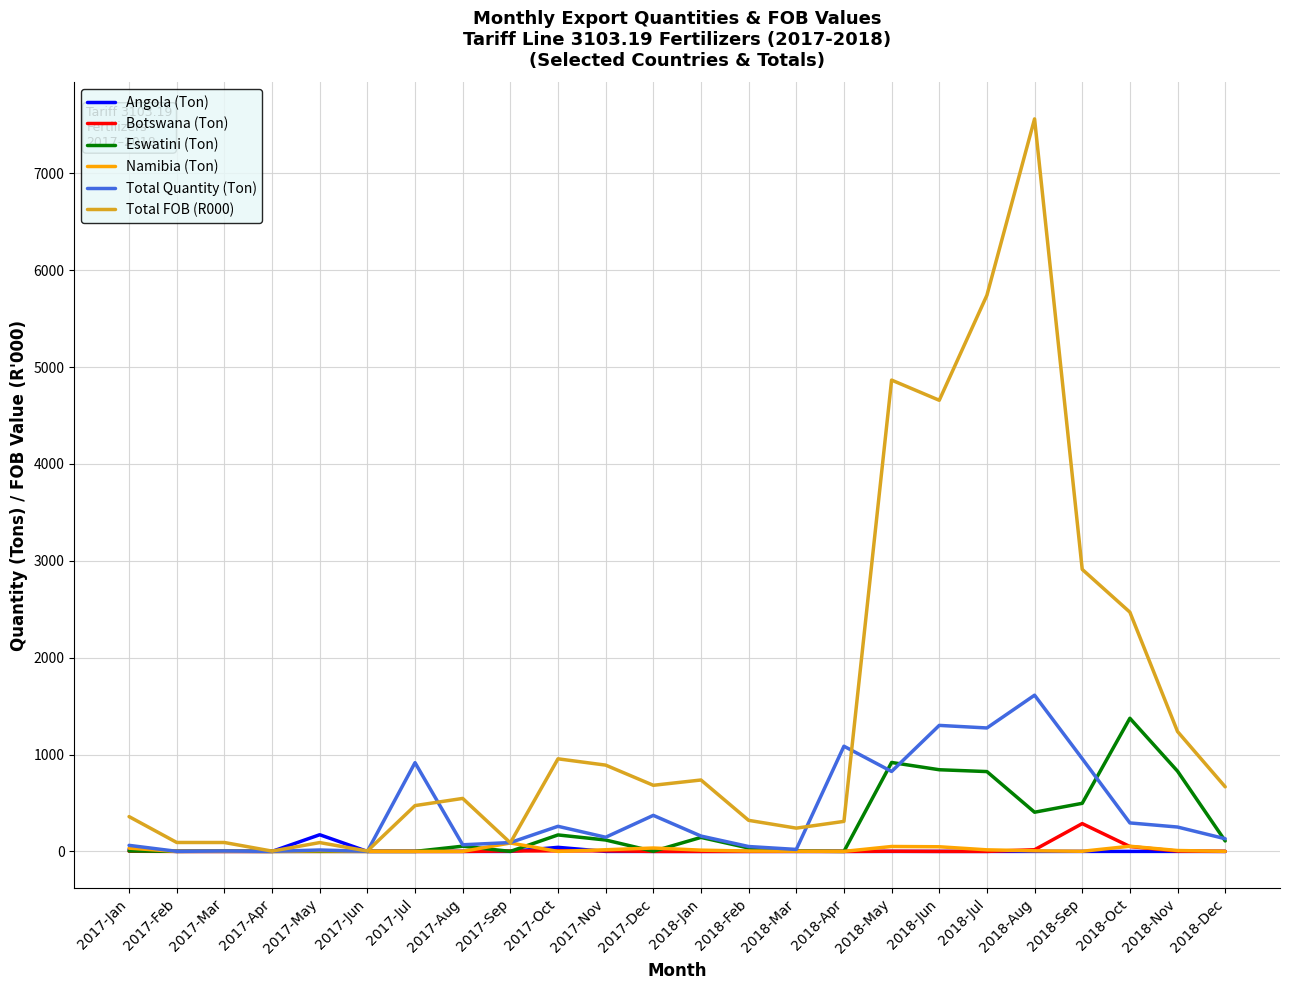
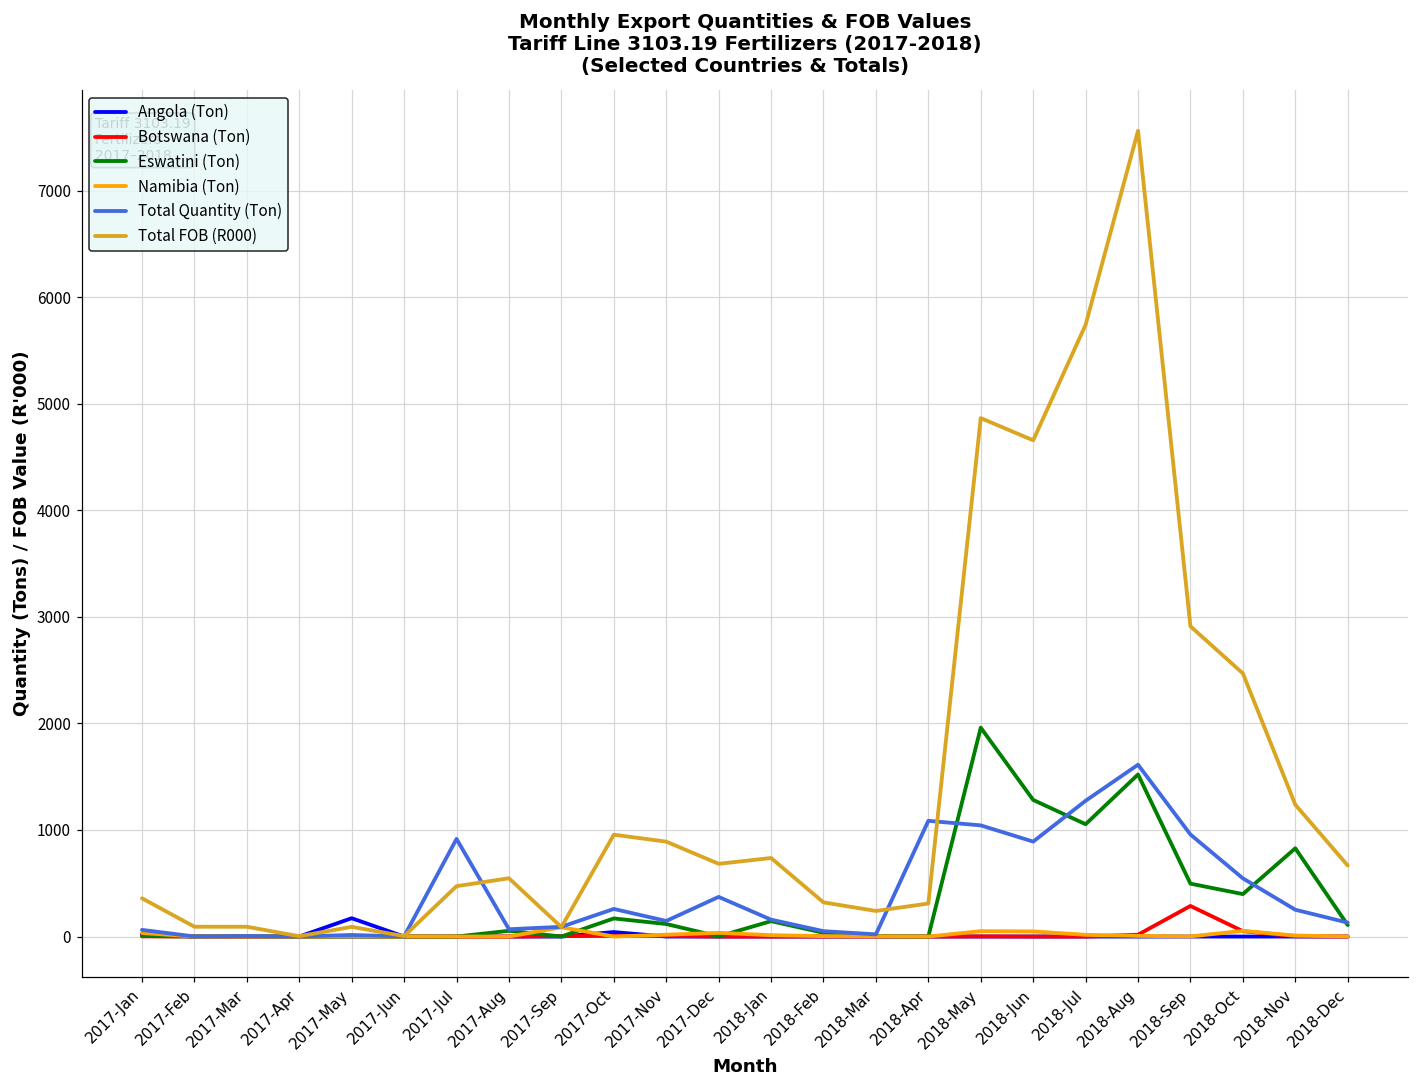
Eswatini (Ton), 2018-May: 900 -> 2000
Total Quantity (Ton), 2018-May: 800 -> 1000
Eswatini (Ton), 2018-Jun: 800 -> 1300
Total Quantity (Ton), 2018-Jun: 1300 -> 900
Eswatini (Ton), 2018-Jul: 800 -> 1100
Eswatini (Ton), 2018-Aug: 400 -> 1500
Eswatini (Ton), 2018-Oct: 1400 -> 400
Total Quantity (Ton), 2018-Oct: 300 -> 500
